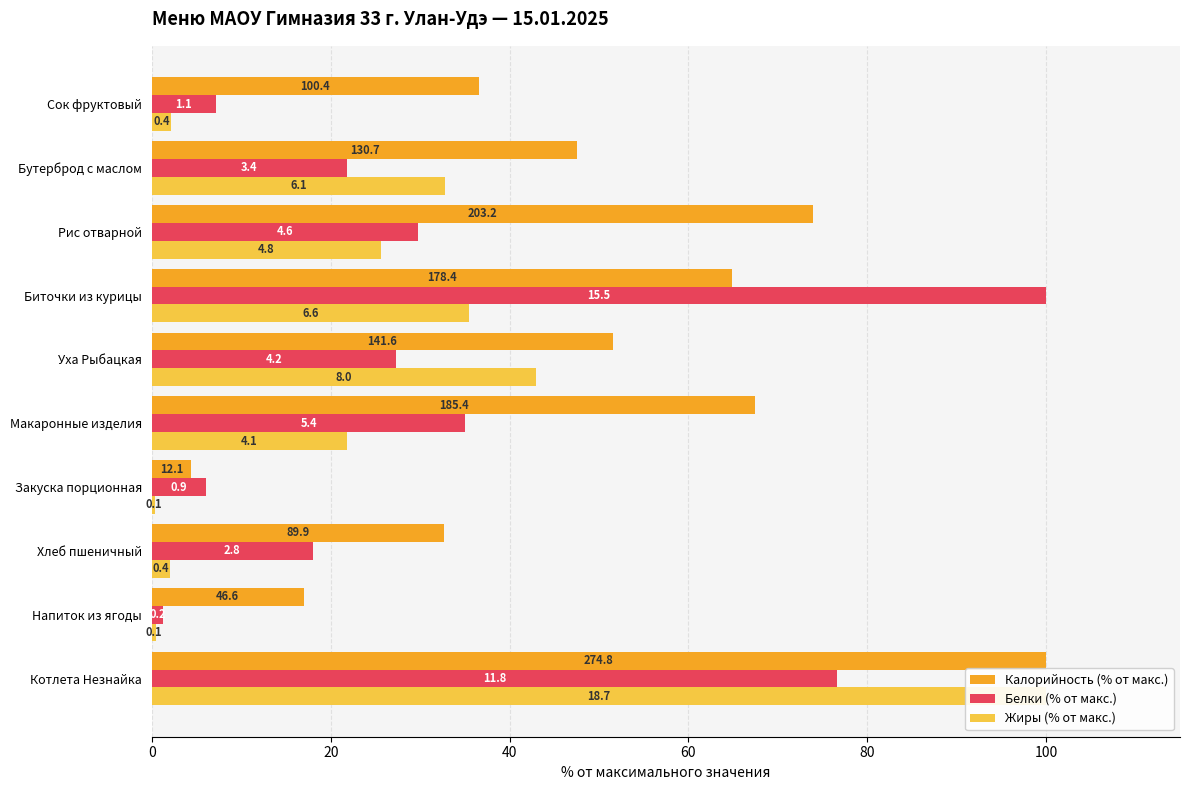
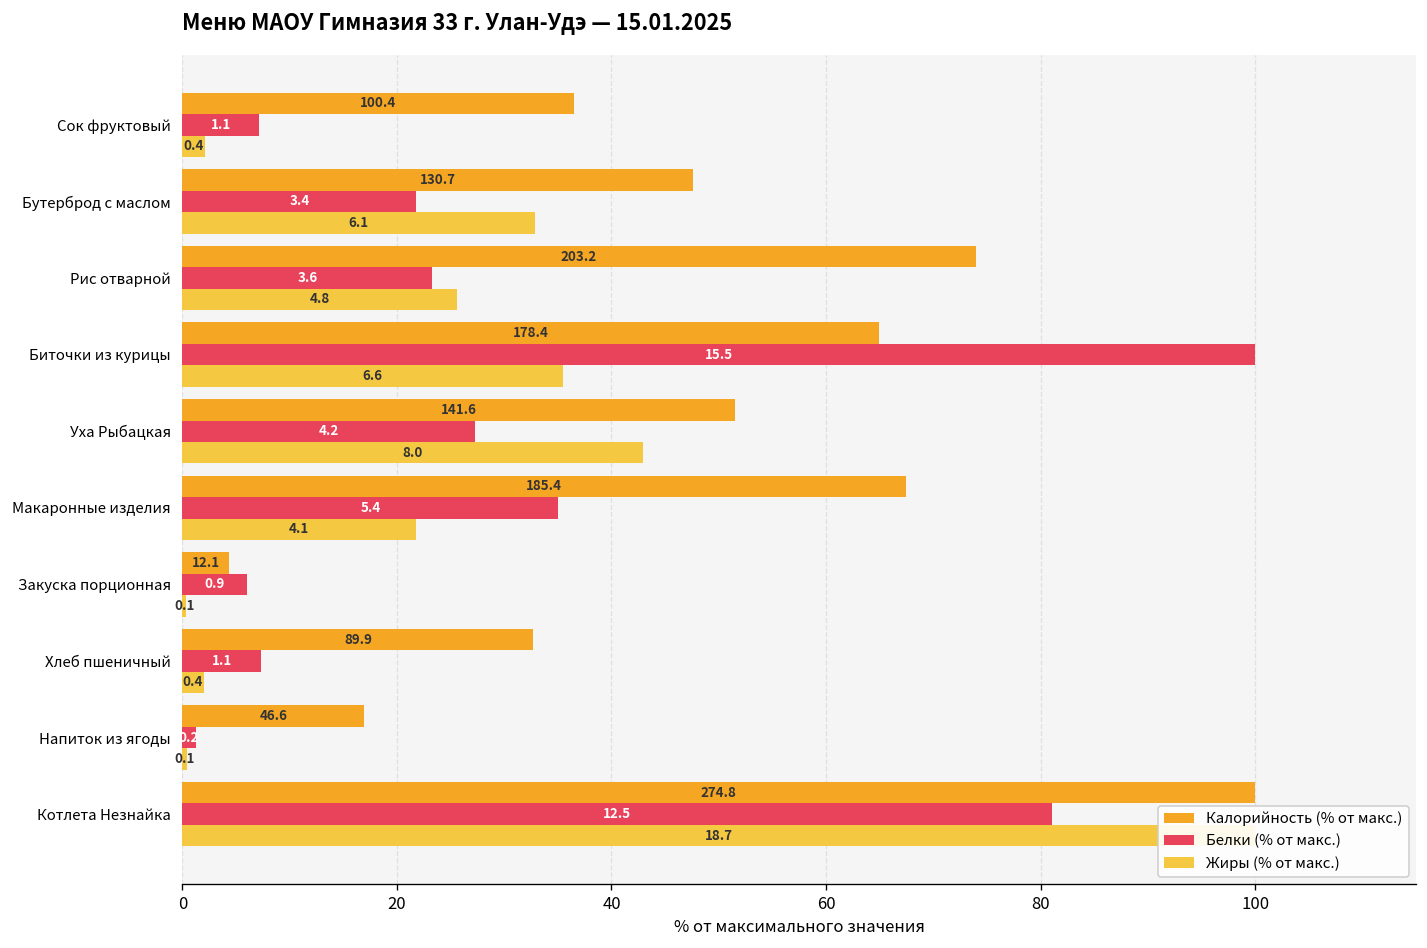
Белки (% от макс.), Рис отварной: 4.6 -> 3.6
Белки (% от макс.), Хлеб пшеничный: 2.8 -> 1.1
Белки (% от макс.), Котлета Незнайка: 11.8 -> 12.5
